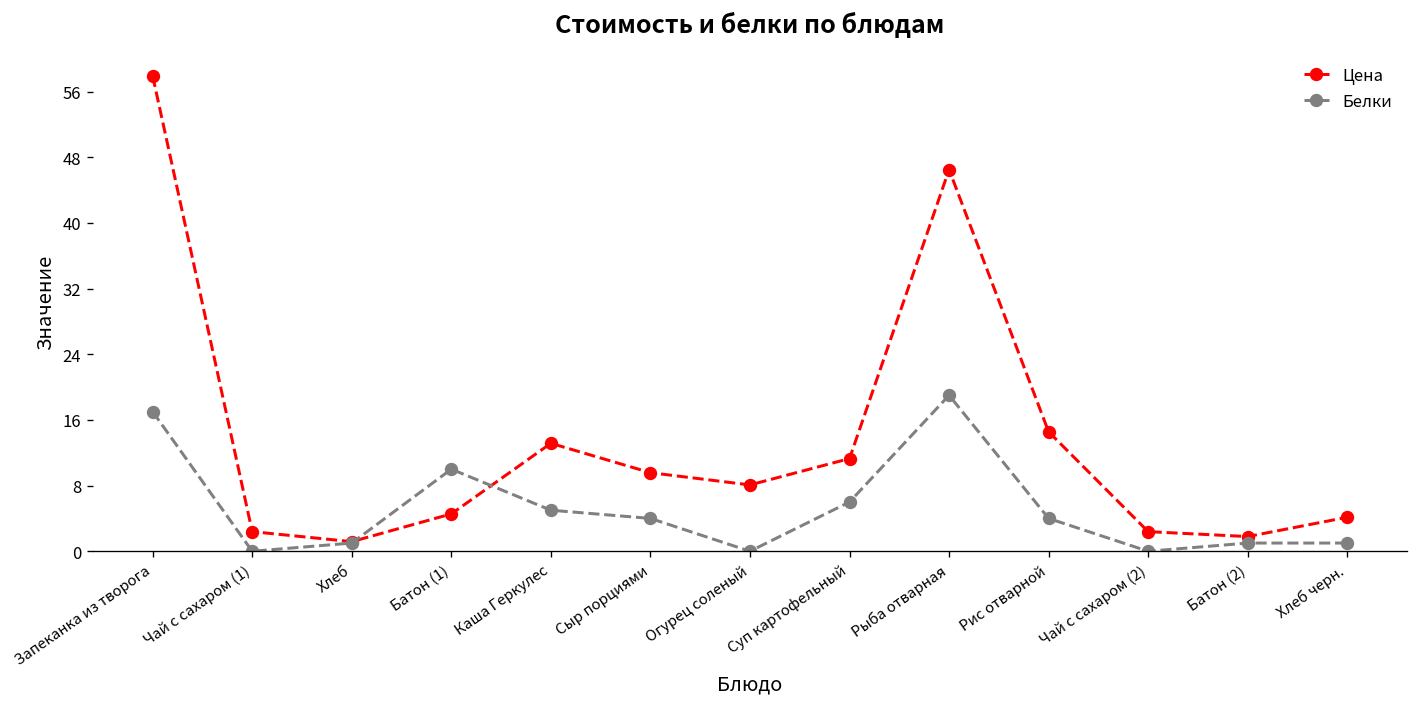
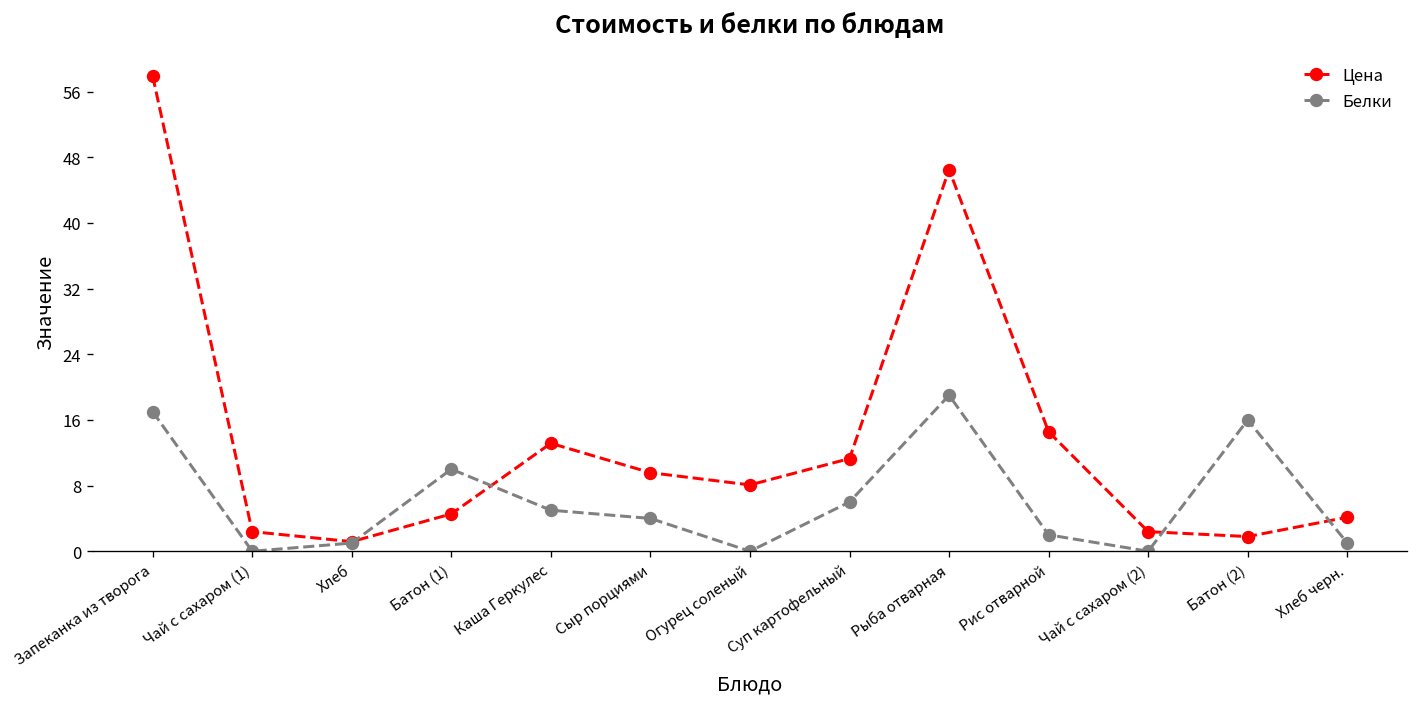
Белки, Рис отварной: 4 -> 2
Белки, Батон (2): 1 -> 16
